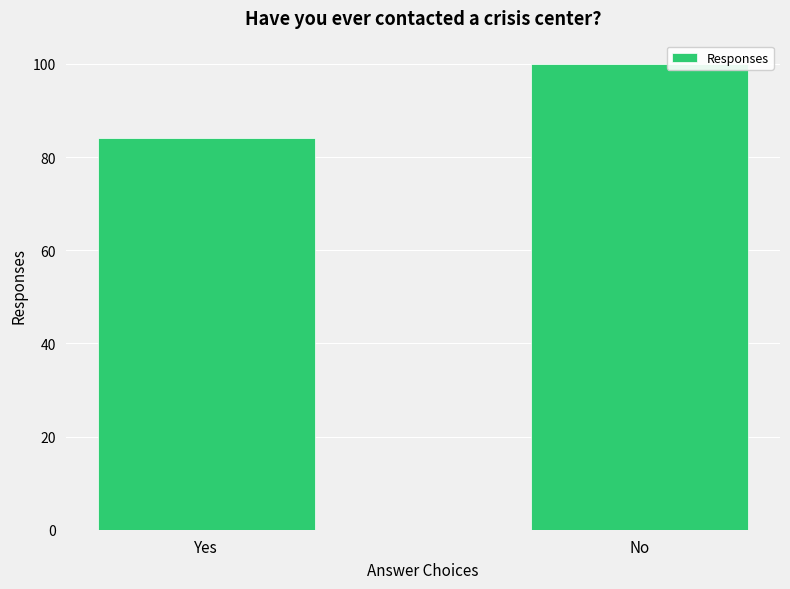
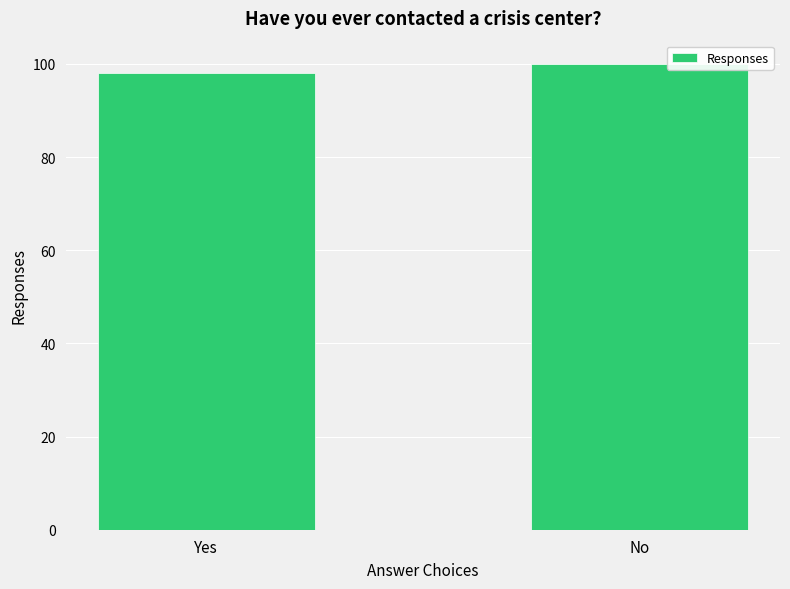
Yes: 84 -> 98
